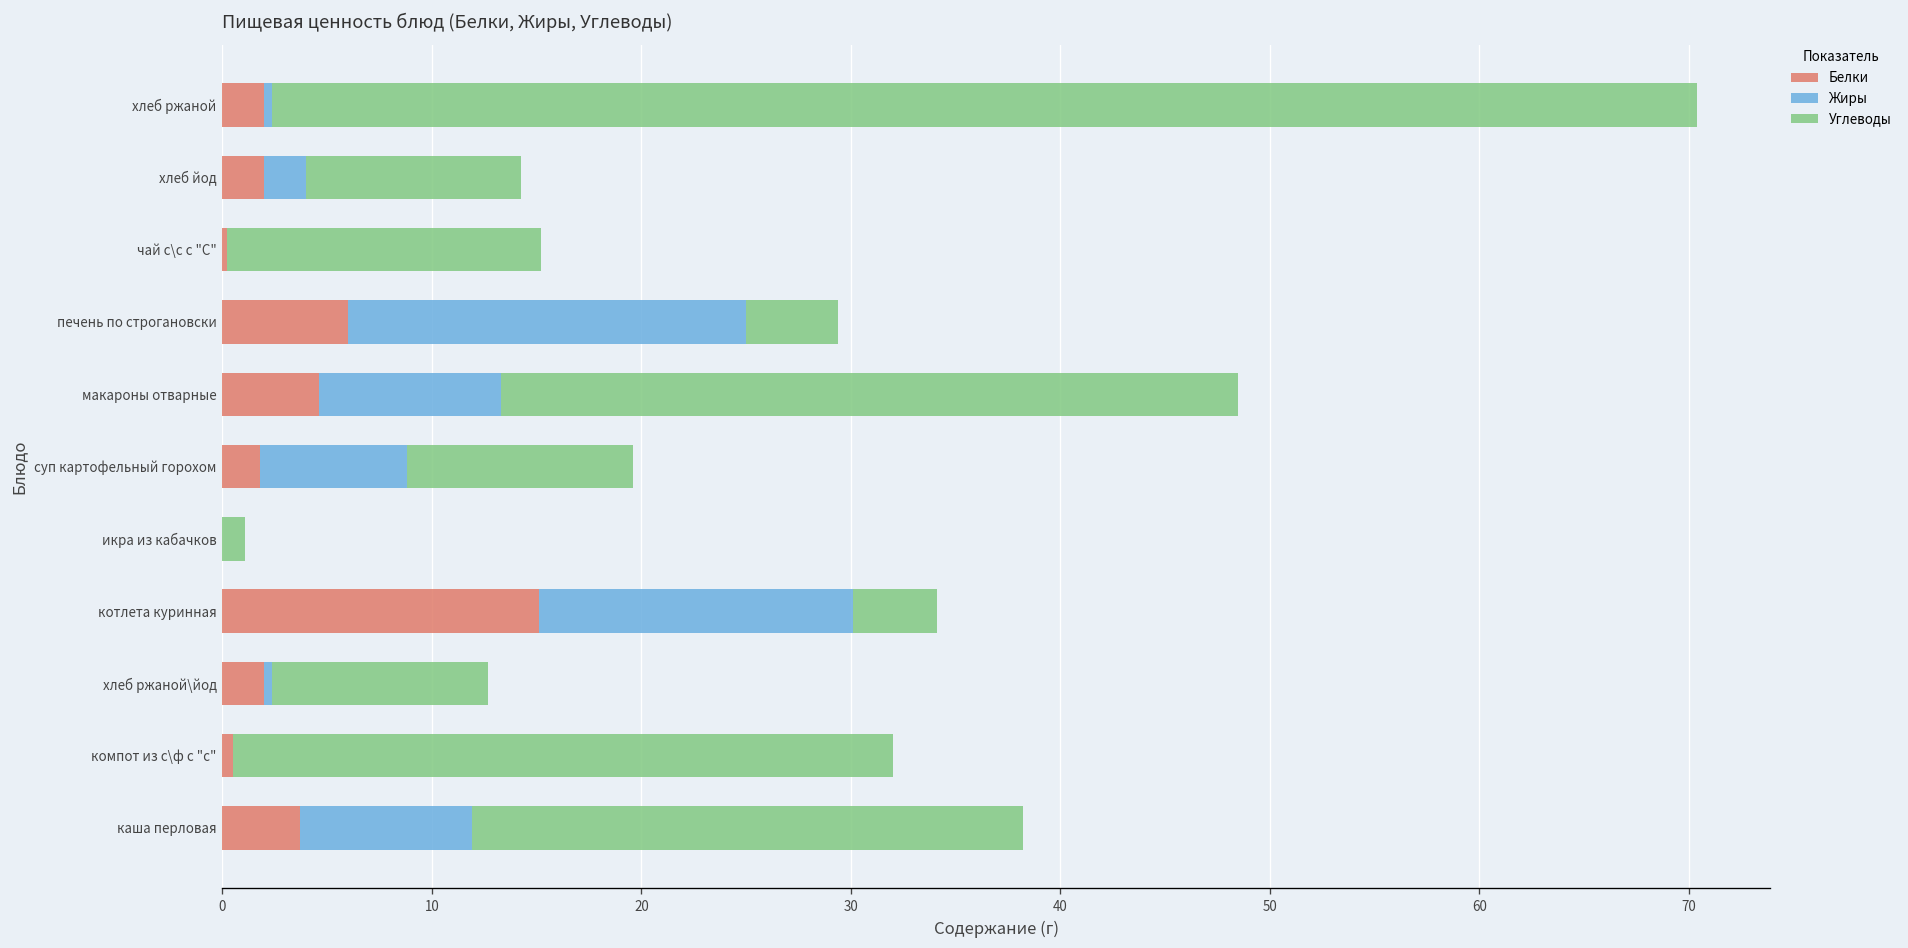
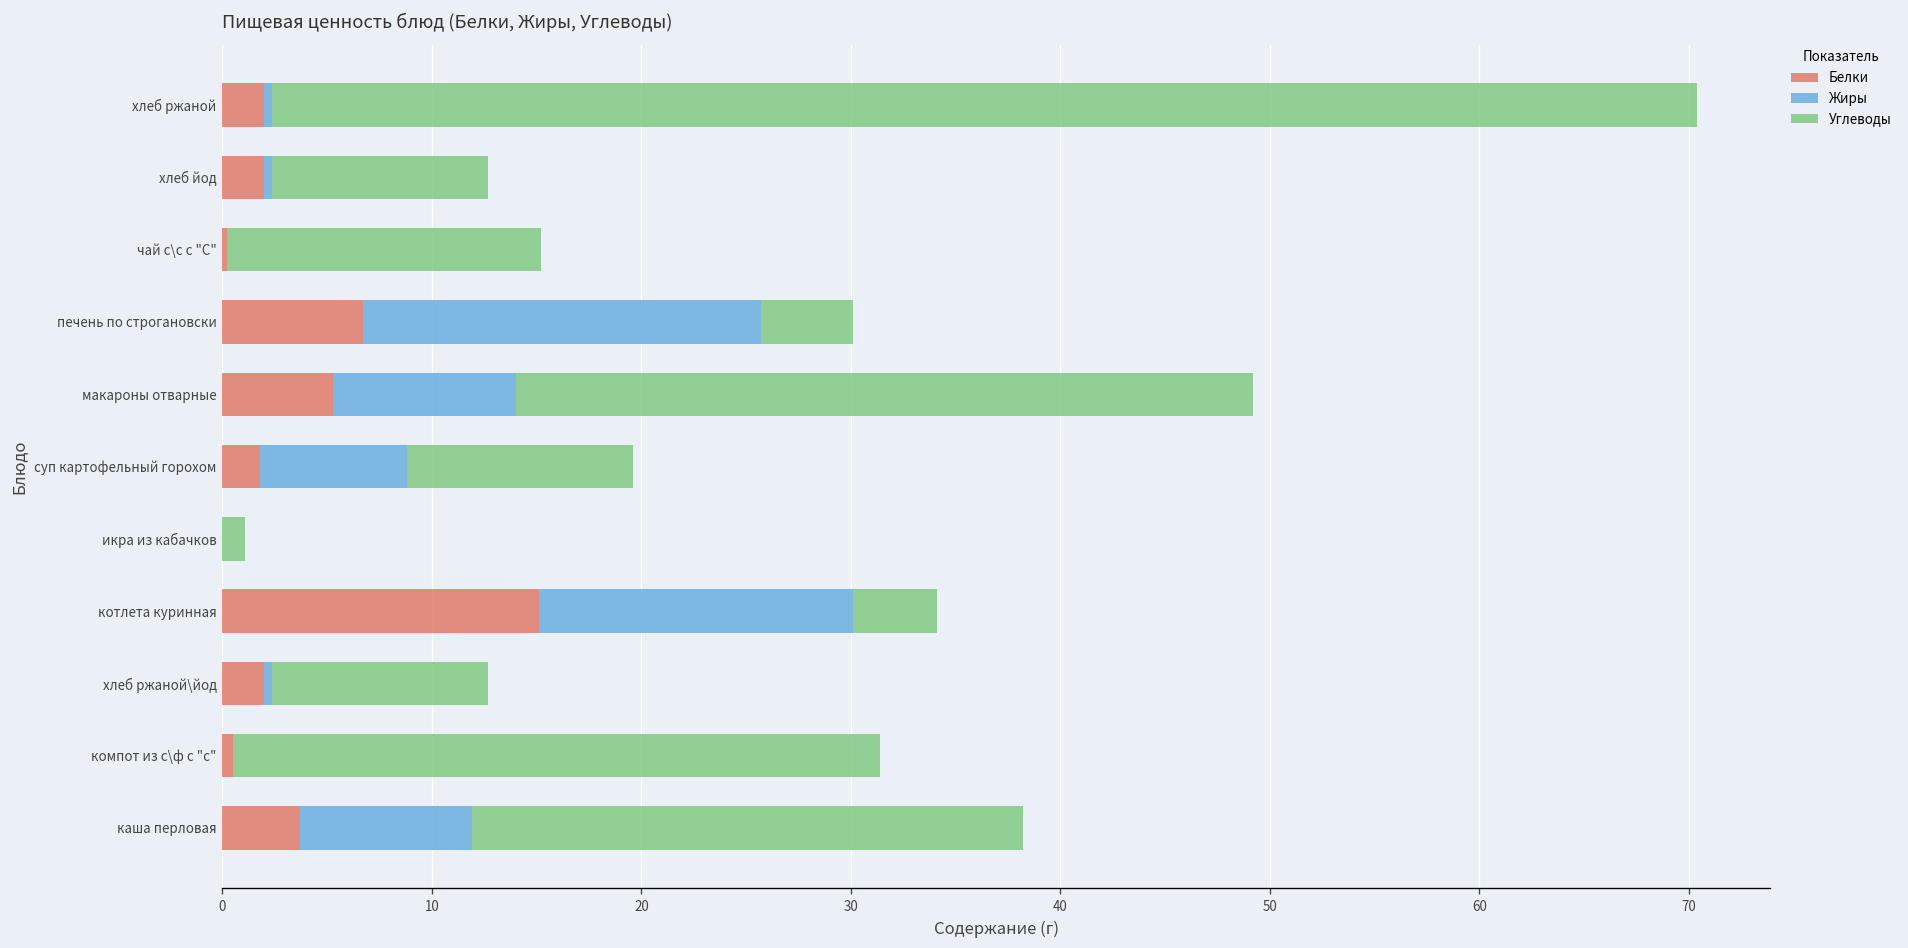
Жиры, хлеб йод: 2.0 -> 0.4
Белки, печень по строгановски: 6.0 -> 6.7
Белки, макароны отварные: 4.6 -> 5.3
Углеводы, компот из с\ф с "с": 31.5 -> 30.9
